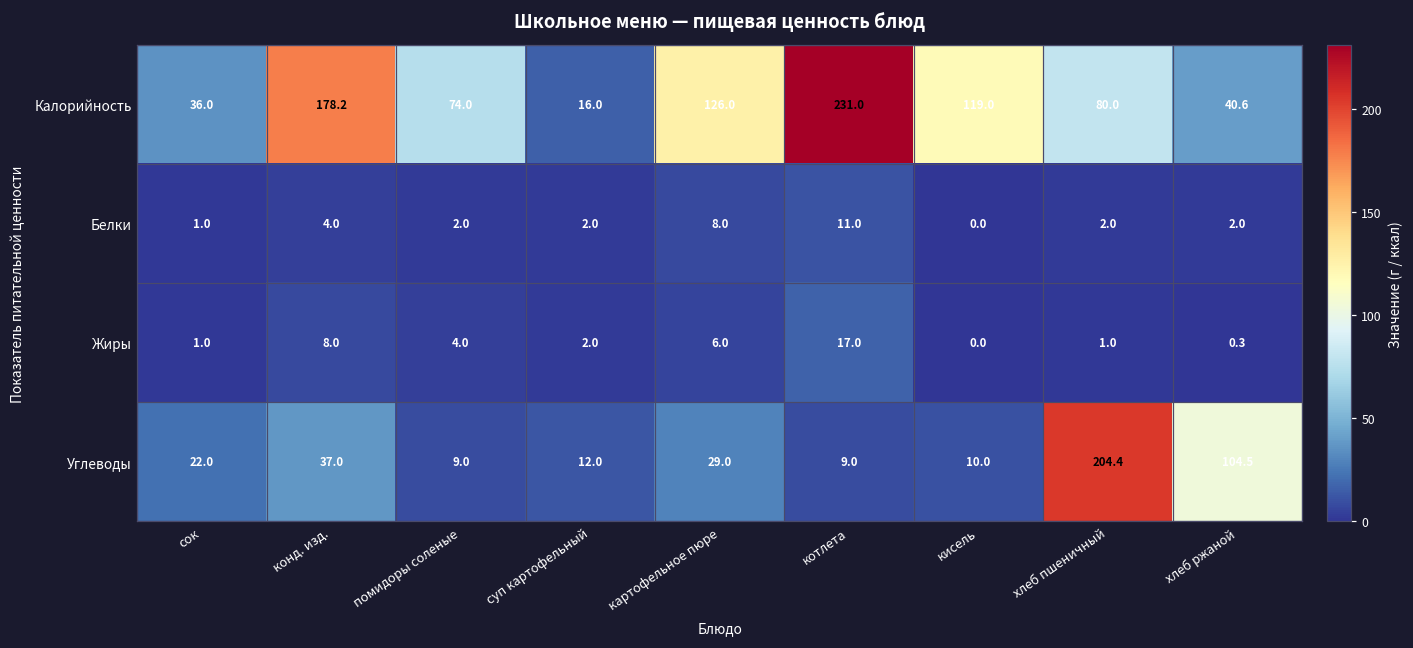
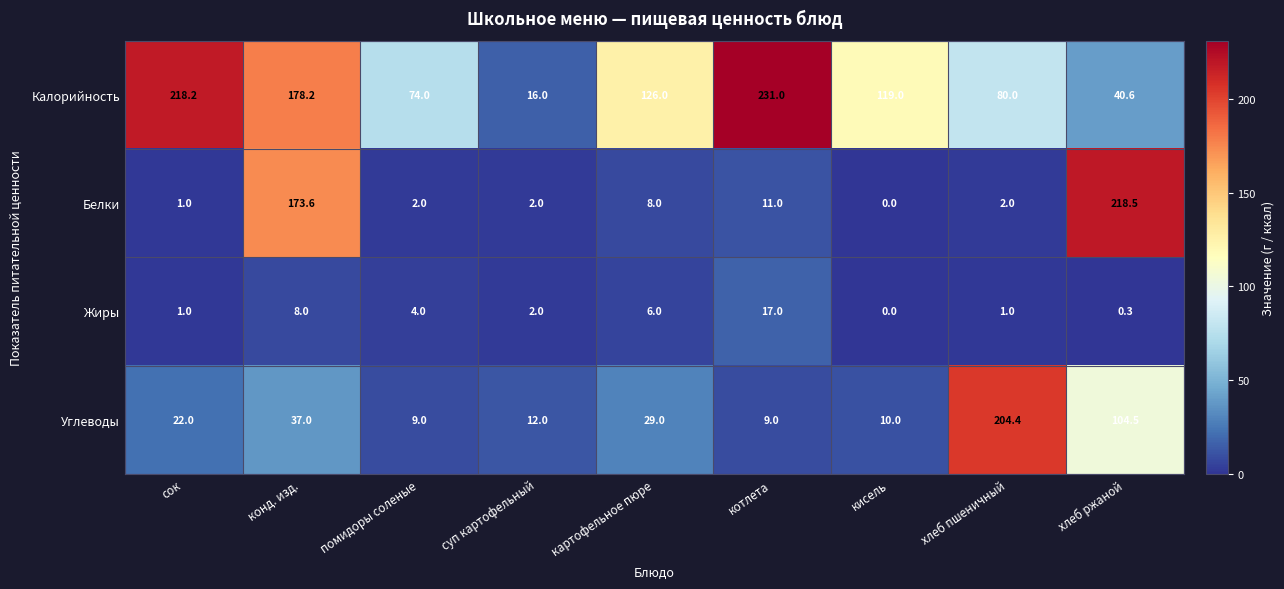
Калорийность, сок: 36.0 -> 218.2
Белки, конд. изд.: 4.0 -> 173.6
Белки, хлеб ржаной: 2.0 -> 218.5
